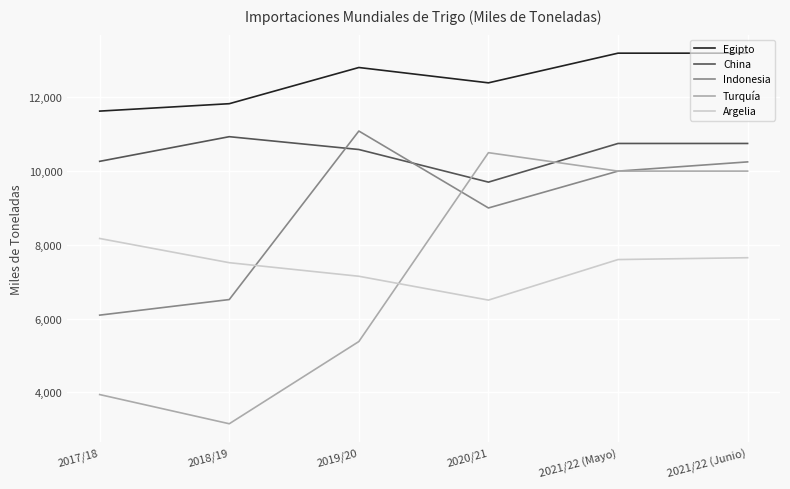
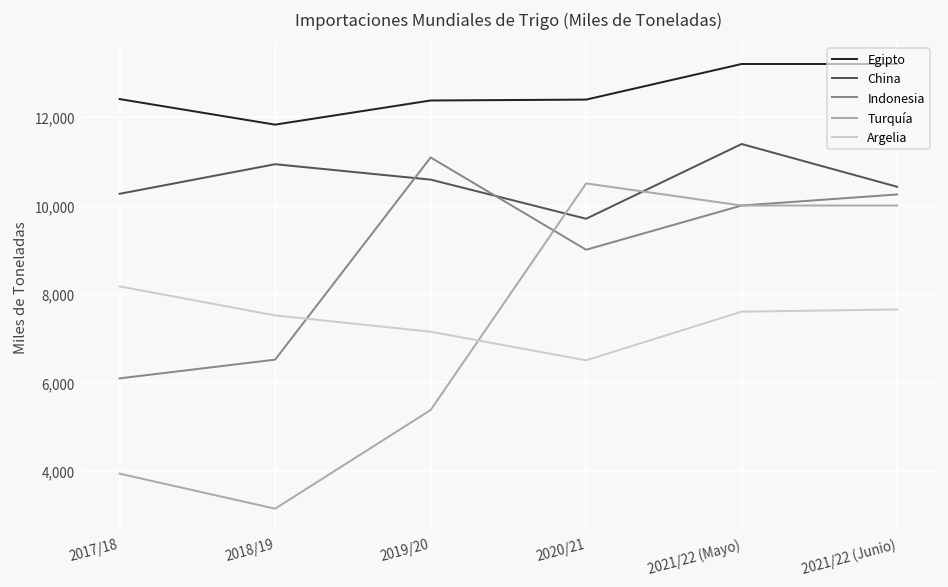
Egipto, 2017/18: 11,600 -> 12,400
Egipto, 2019/20: 12,800 -> 12,400
China, 2021/22 (Mayo): 10,800 -> 11,400
China, 2021/22 (Junio): 10,800 -> 10,400
